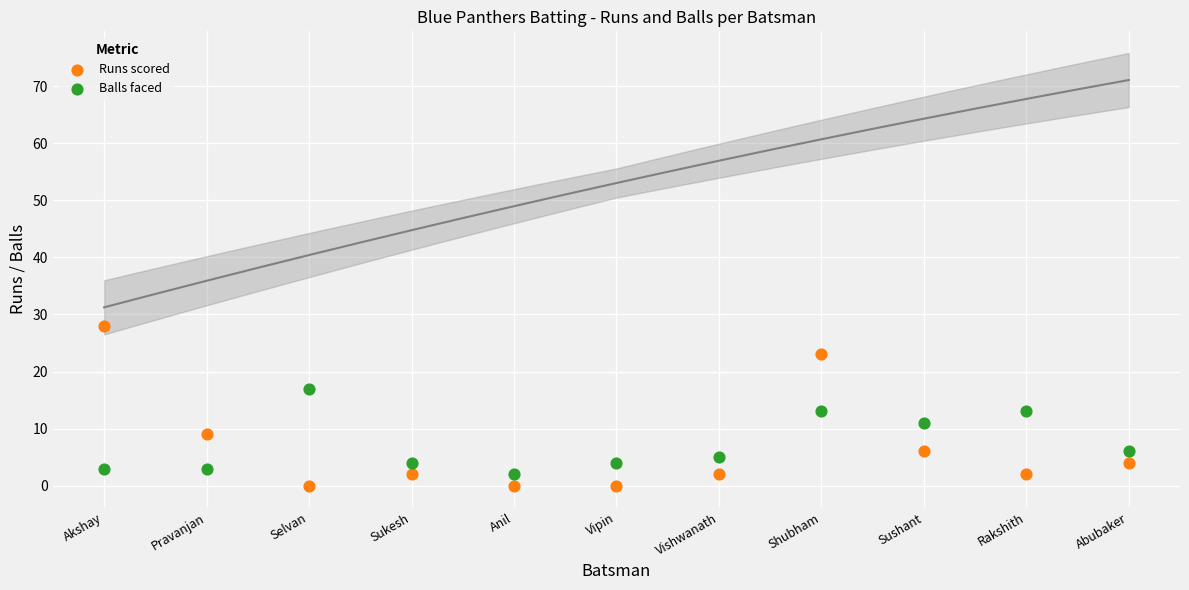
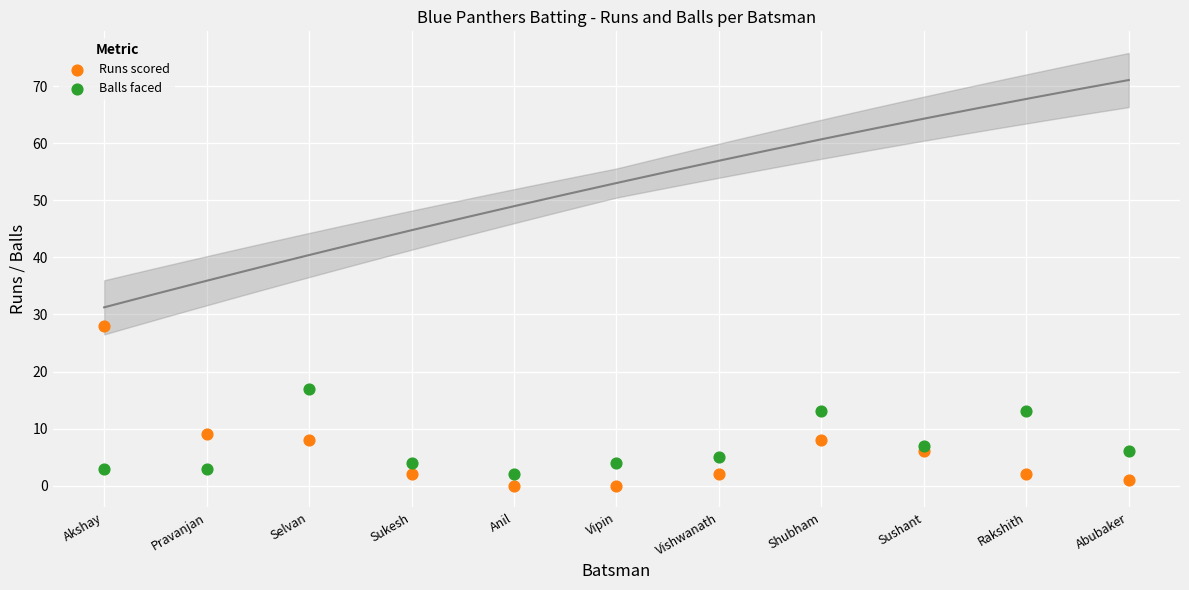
Runs scored, Selvan: 0 -> 8
Runs scored, Shubham: 23 -> 8
Balls faced, Sushant: 11 -> 7
Runs scored, Abubaker: 4 -> 1
